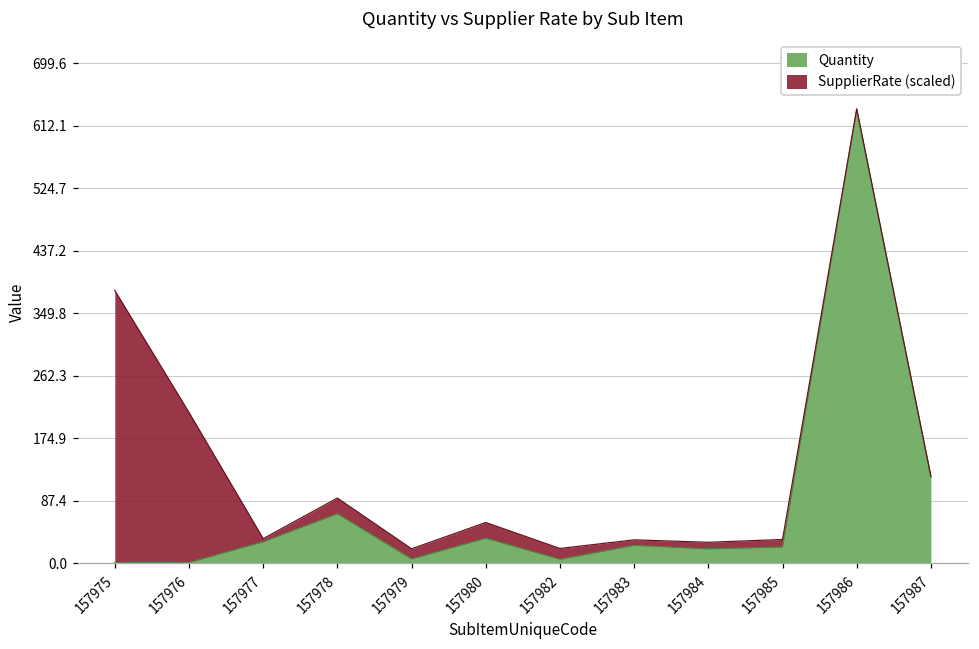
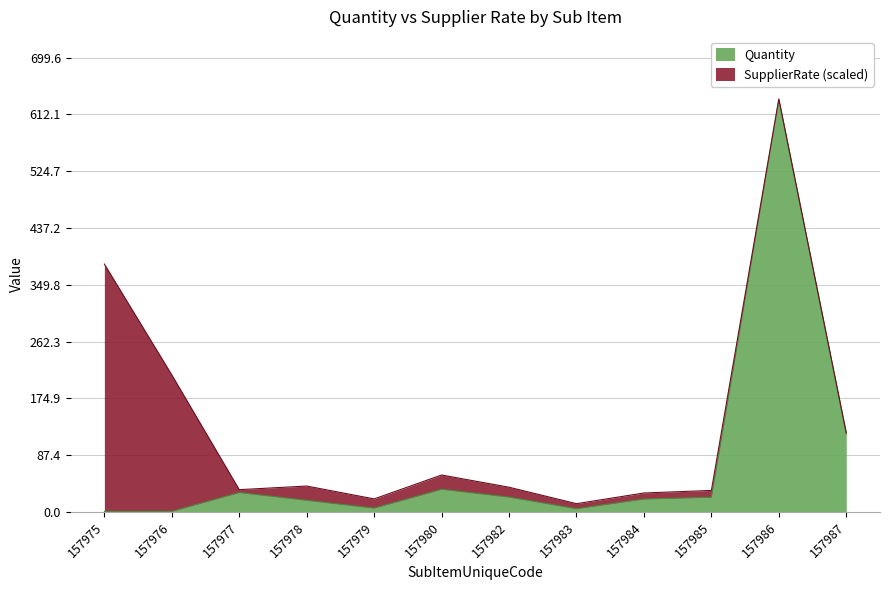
Quantity, 157978: 70 -> 20
Quantity, 157982: 10 -> 20
Quantity, 157983: 30 -> 10
